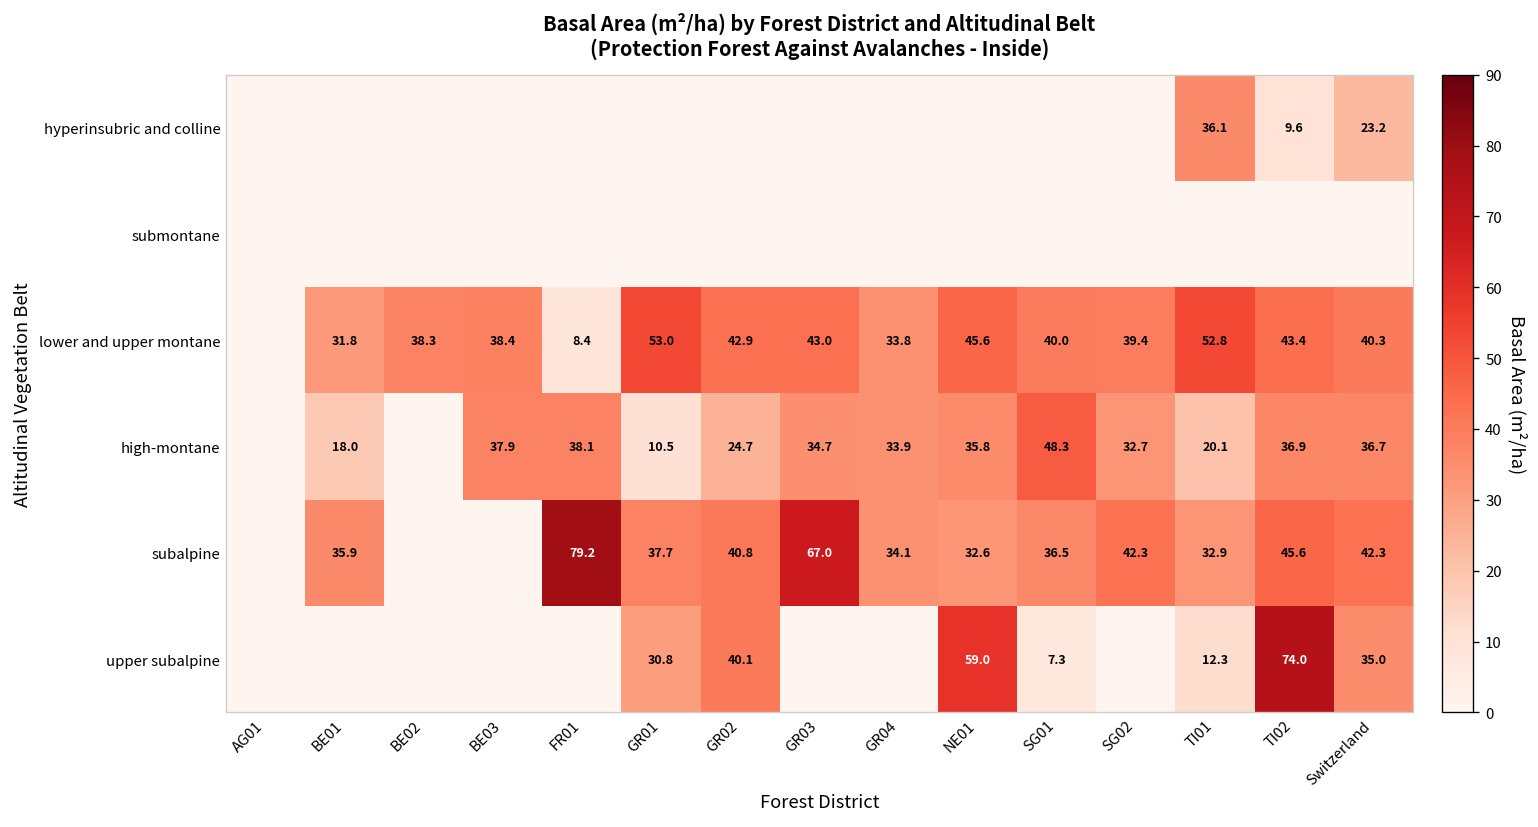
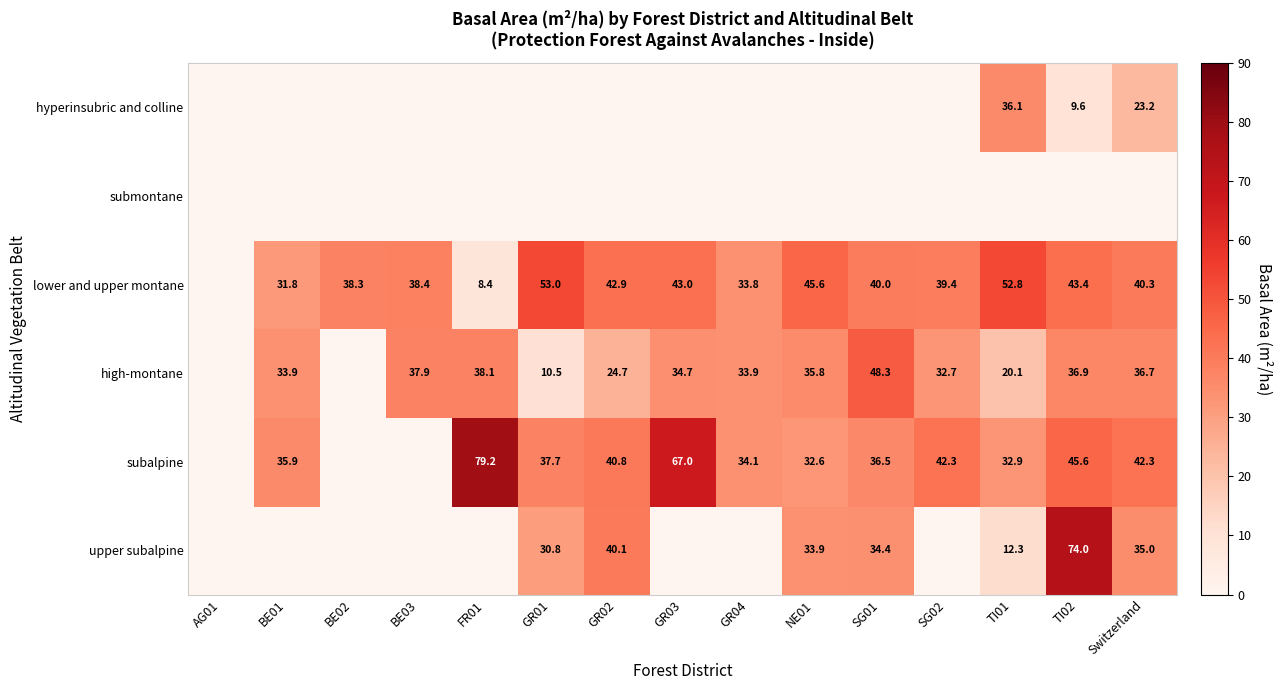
high-montane, BE01: 18.0 -> 33.9
upper subalpine, NE01: 59.0 -> 33.9
upper subalpine, SG01: 7.3 -> 34.4
